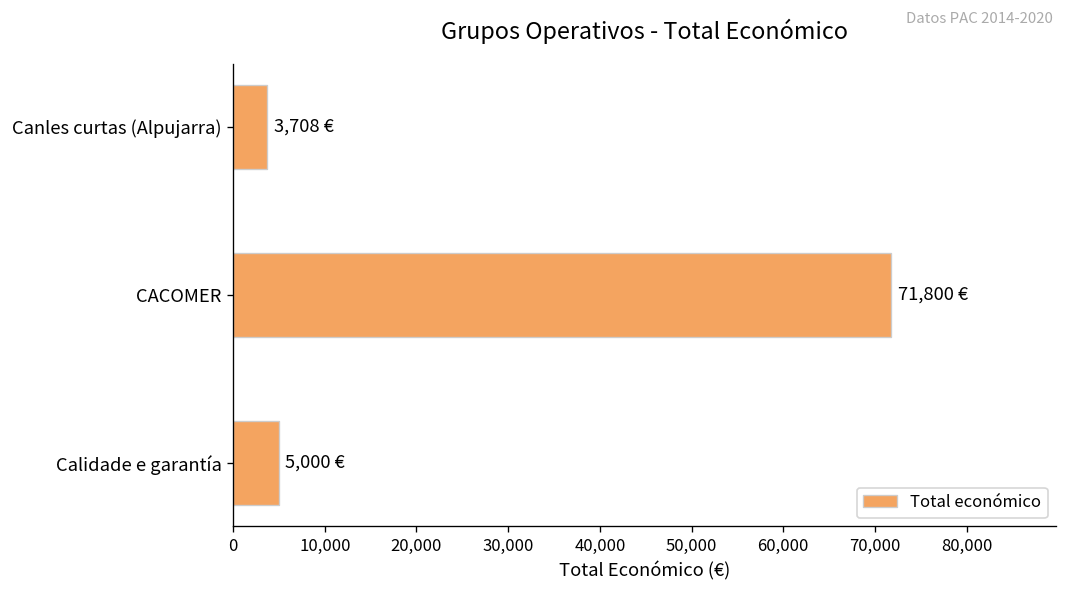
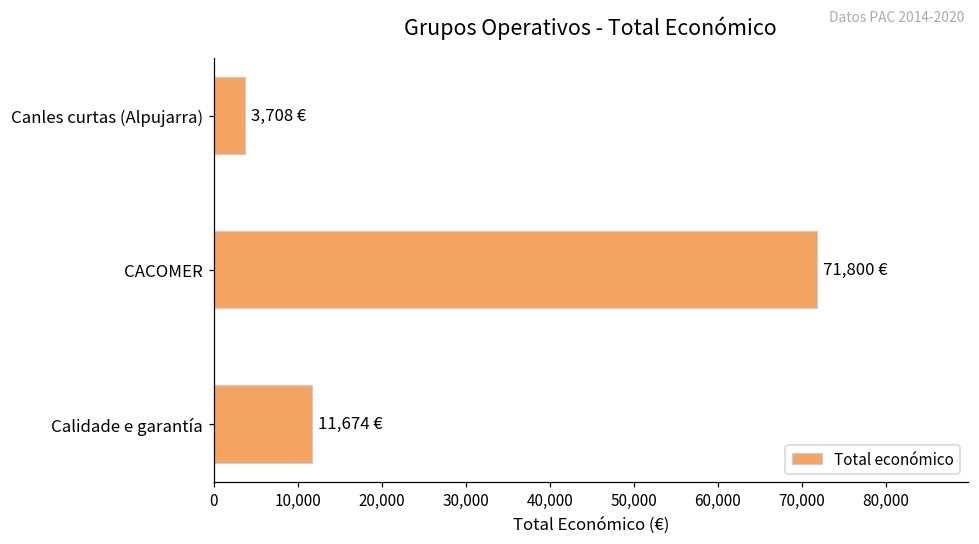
Calidade e garantía: 5,000 -> 11,674
